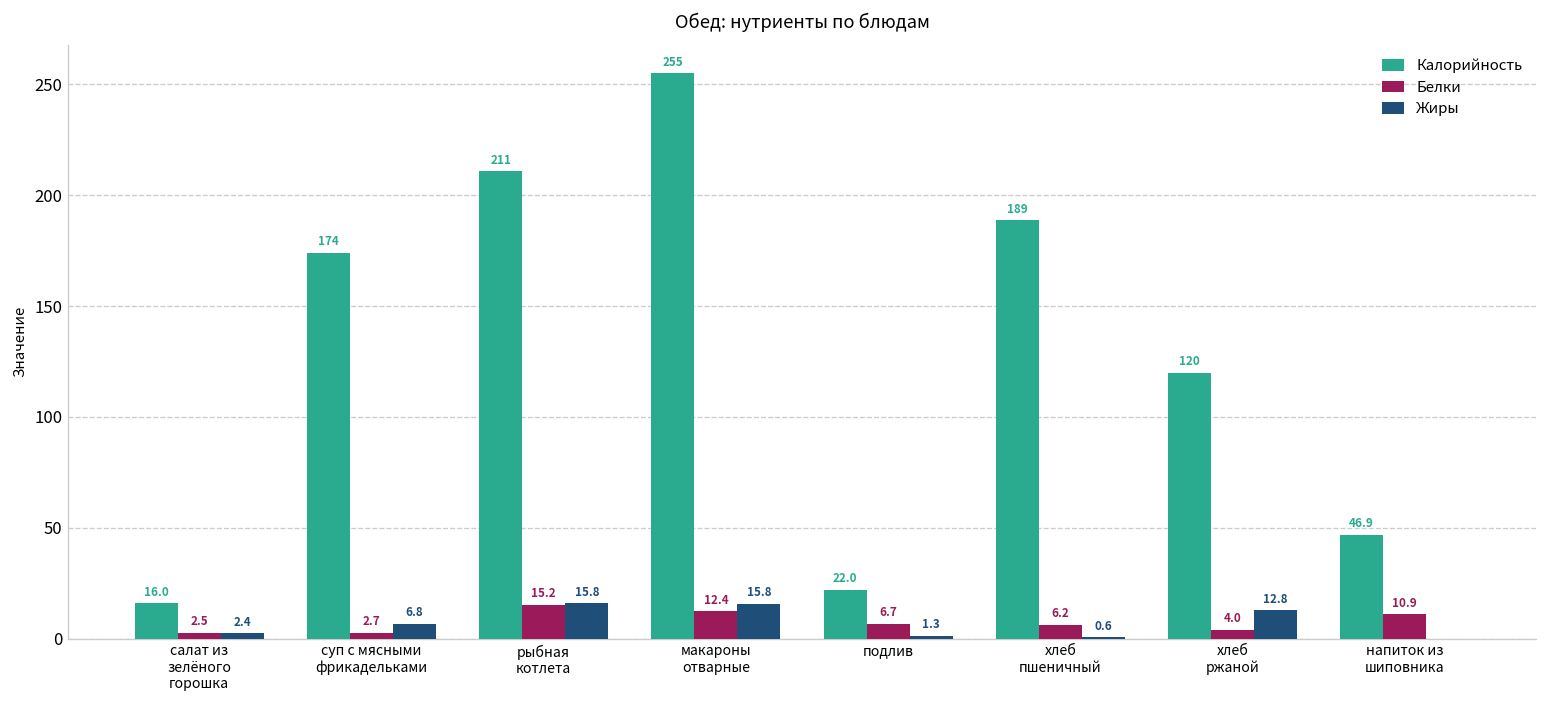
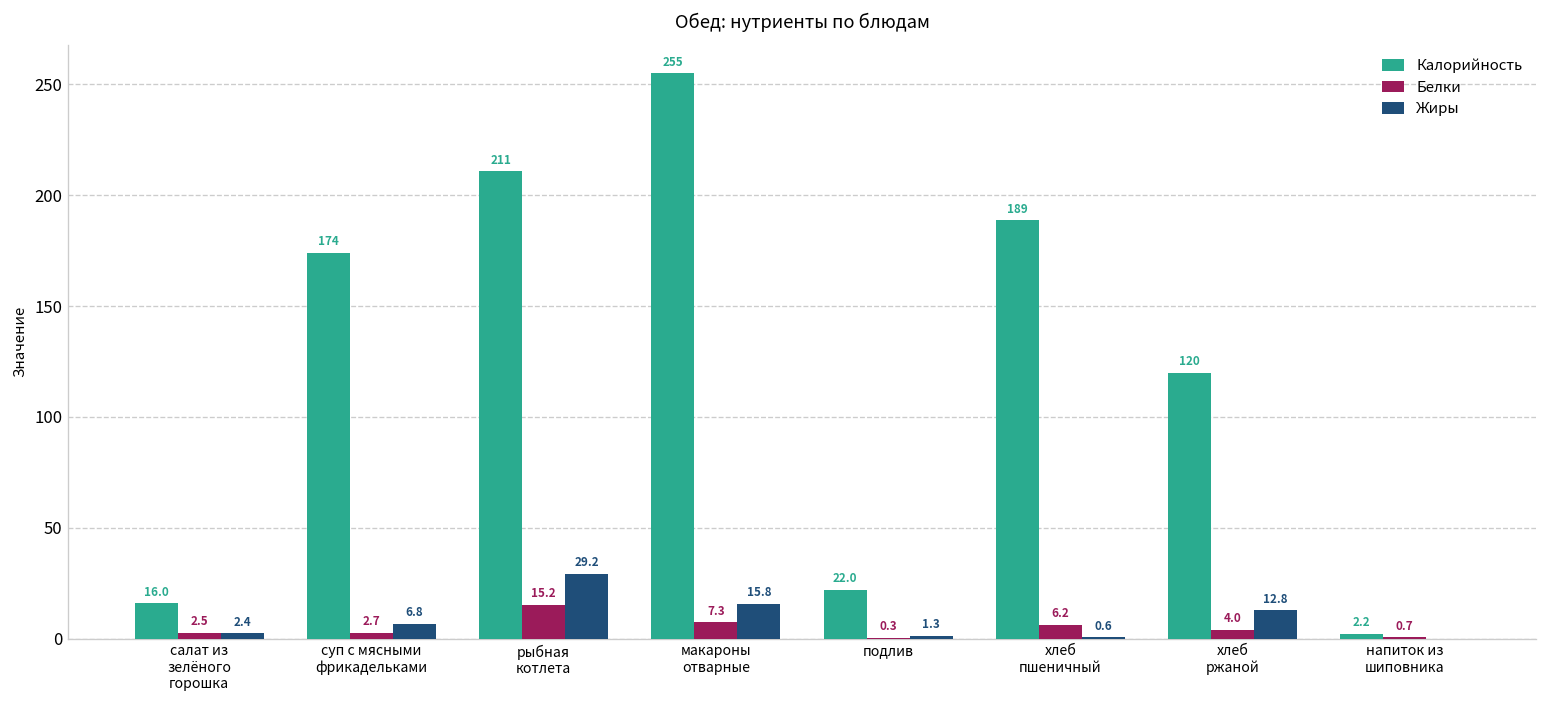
Жиры, рыбная котлета: 15.8 -> 29.2
Белки, макароны отварные: 12.4 -> 7.3
Белки, подлив: 6.7 -> 0.3
Калорийность, напиток из шиповника: 46.9 -> 2.2
Белки, напиток из шиповника: 10.9 -> 0.7
